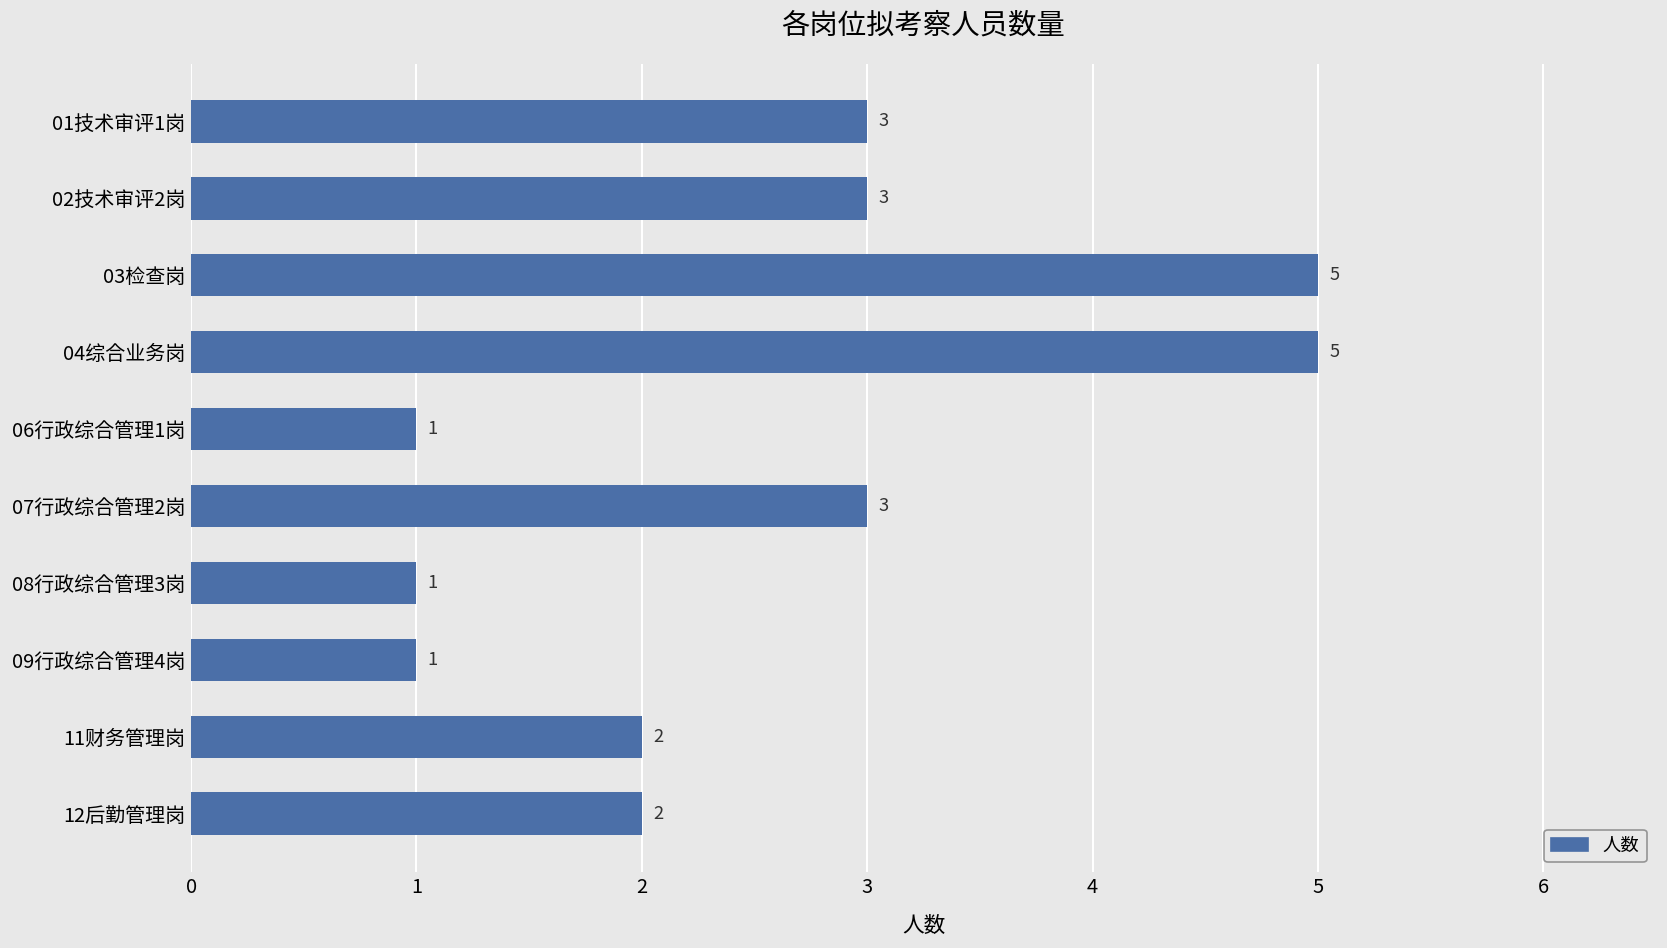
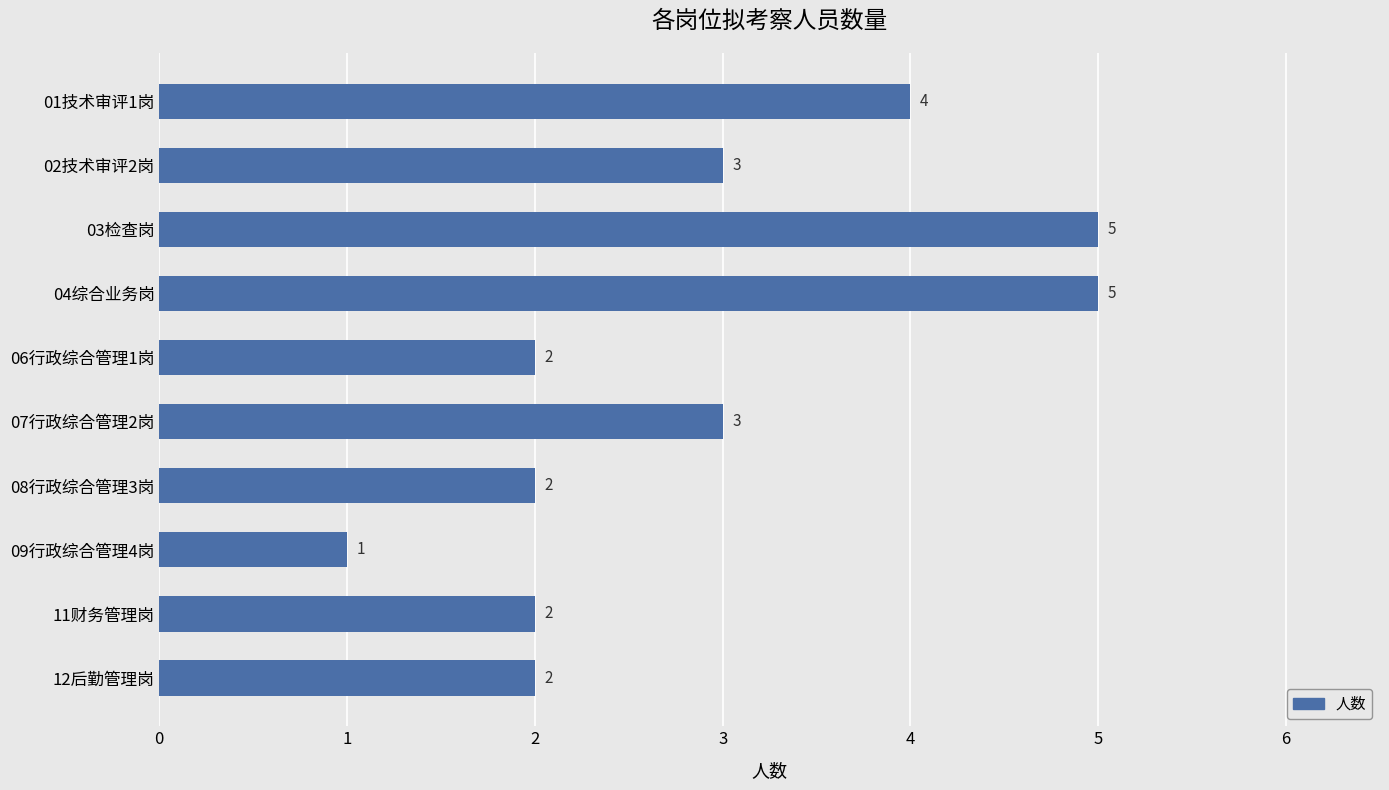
01技术审评1岗: 3 -> 4
06行政综合管理1岗: 1 -> 2
08行政综合管理3岗: 1 -> 2
